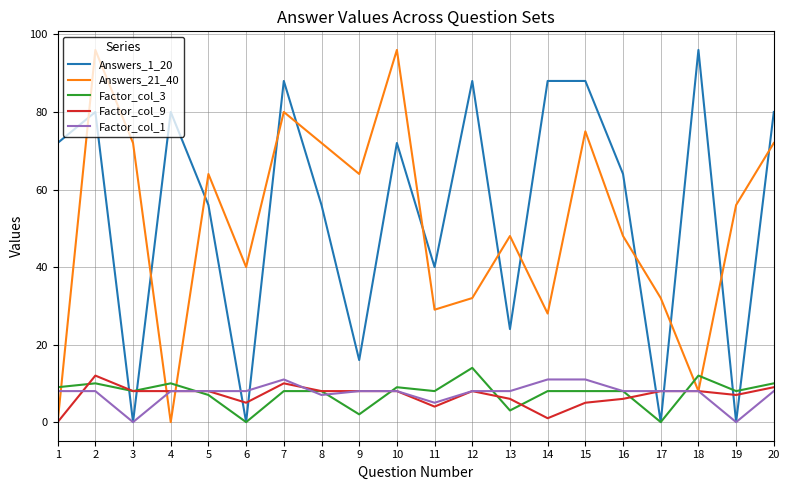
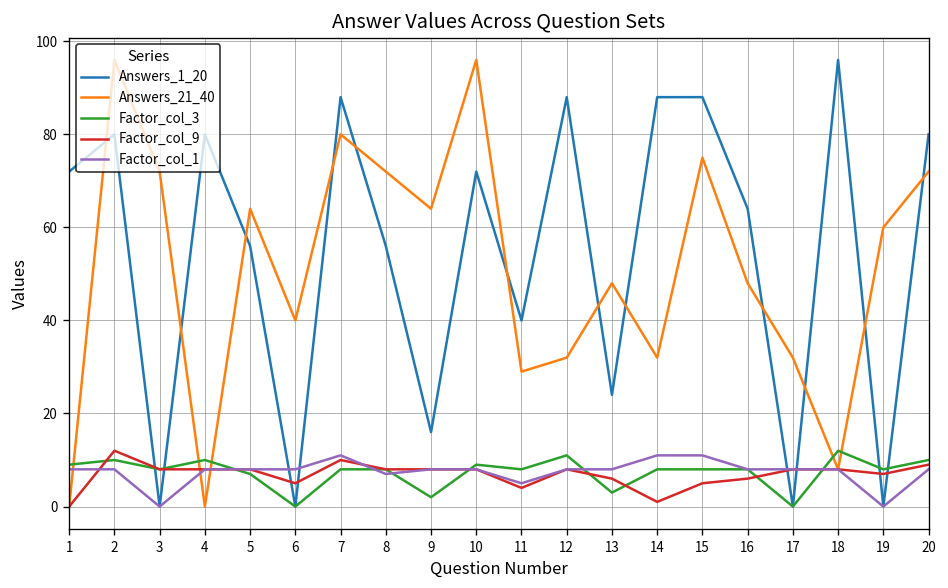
Factor_col_3, 12: 14 -> 11
Answers_21_40, 14: 28 -> 32
Answers_21_40, 19: 56 -> 60
